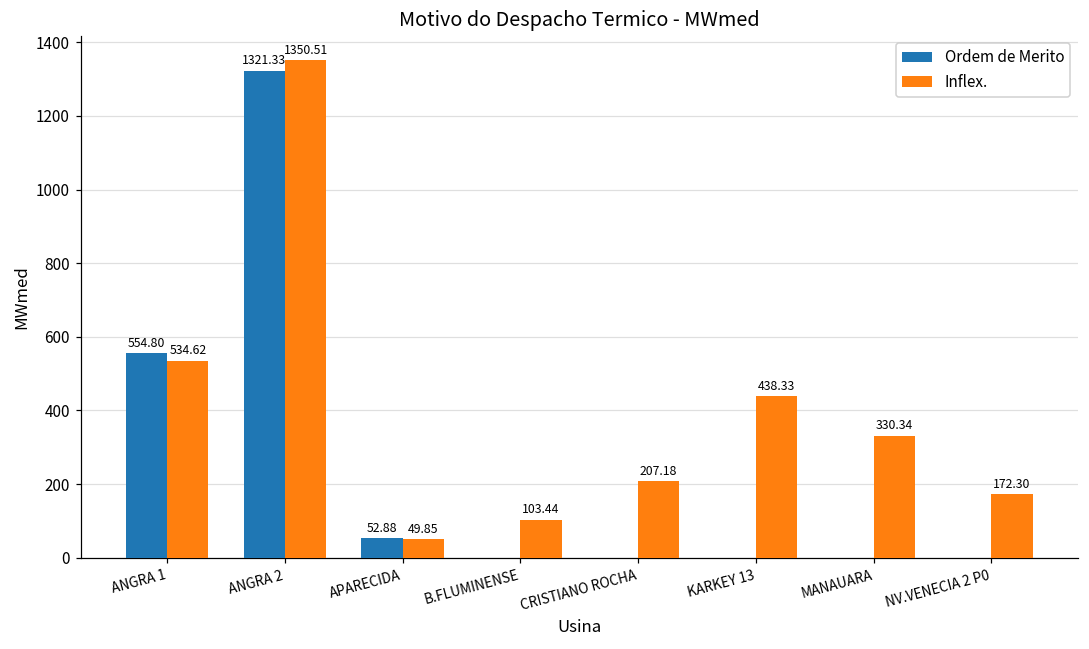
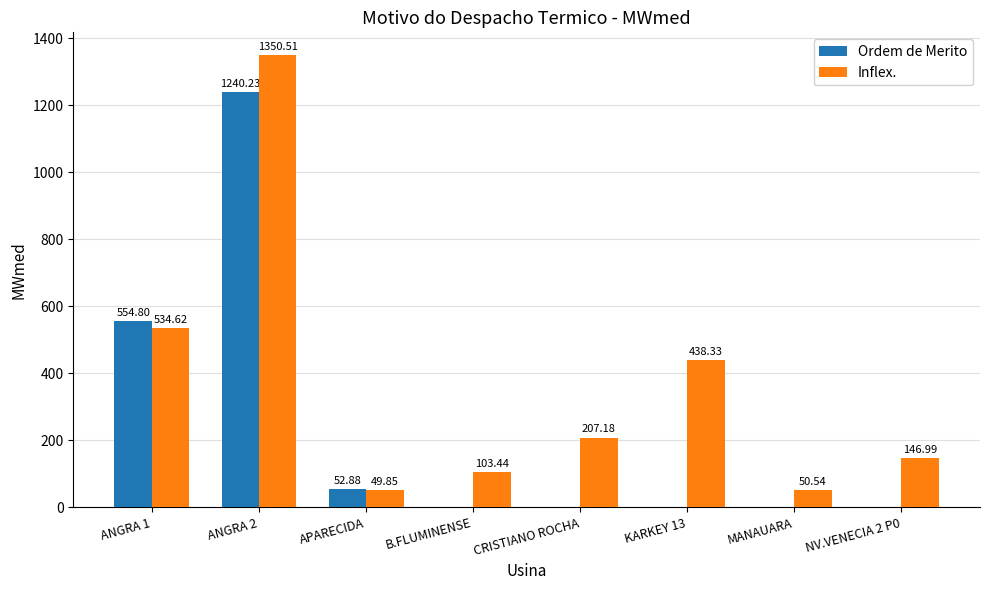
Ordem de Merito, ANGRA 2: 1321.33 -> 1240.23
Inflex., MANAUARA: 330.34 -> 50.54
Inflex., NV.VENECIA 2 P0: 172.30 -> 146.99
